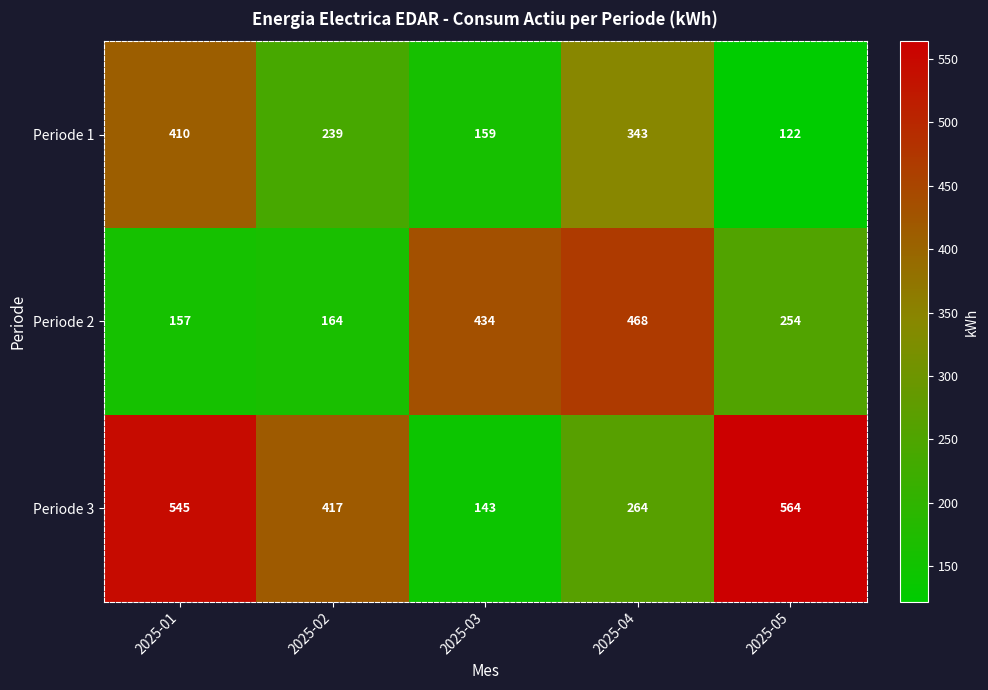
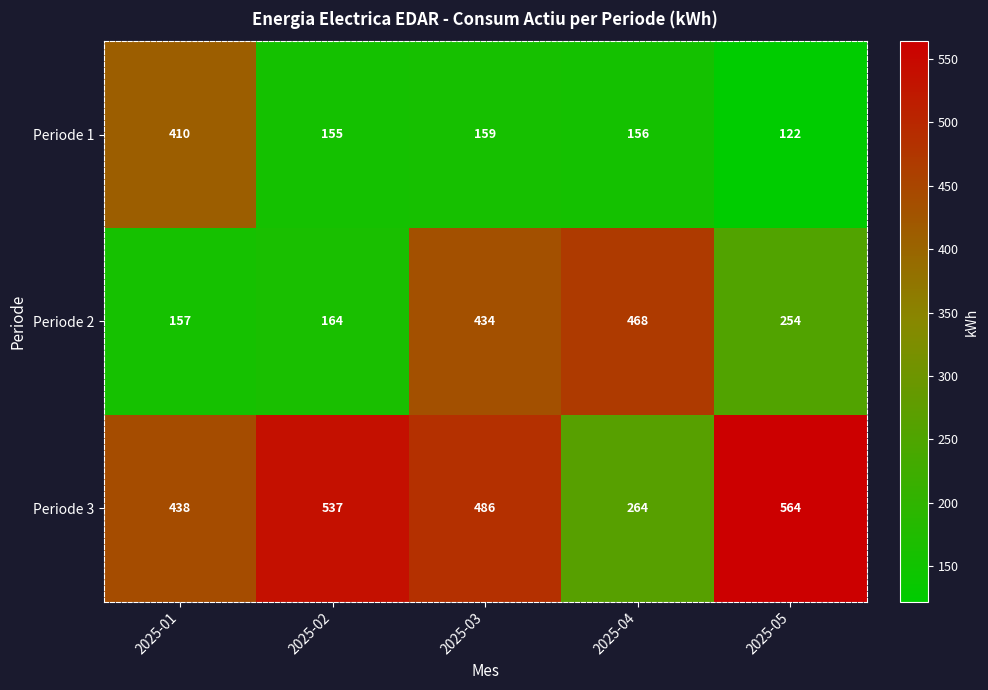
Periode 1, 2025-02: 239 -> 155
Periode 1, 2025-04: 343 -> 156
Periode 3, 2025-01: 545 -> 438
Periode 3, 2025-02: 417 -> 537
Periode 3, 2025-03: 143 -> 486
